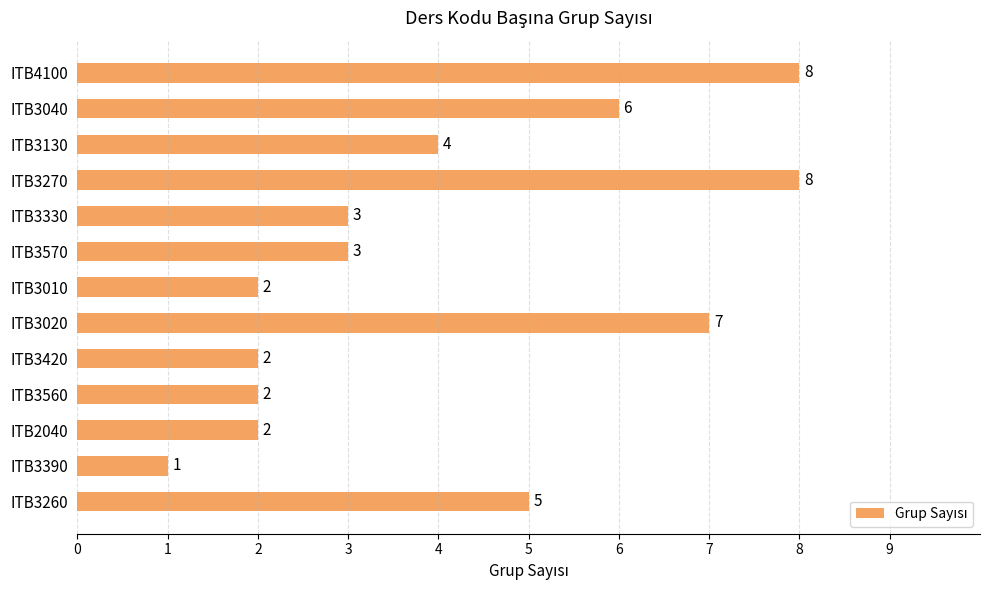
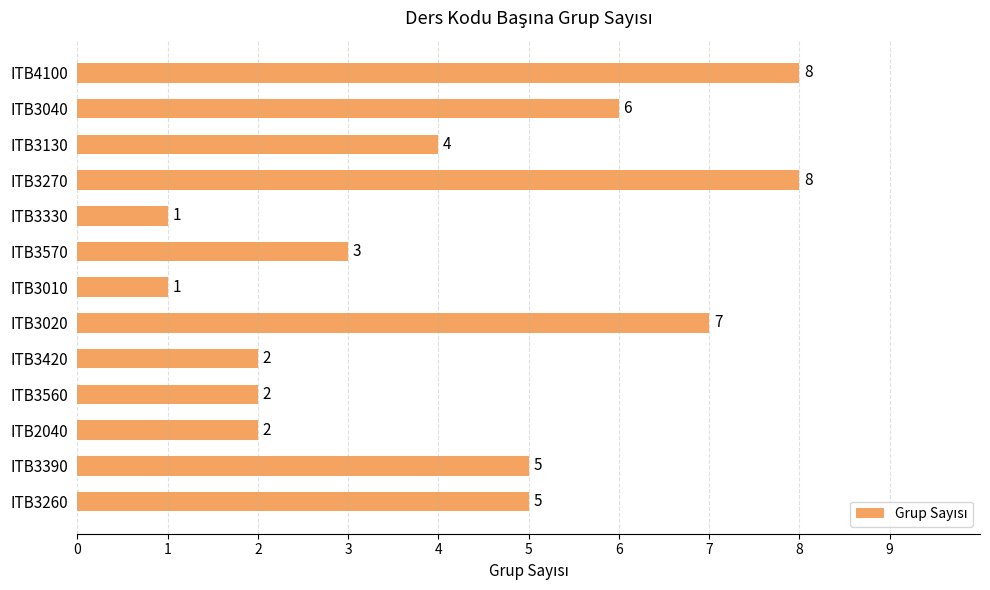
ITB3330: 3 -> 1
ITB3010: 2 -> 1
ITB3390: 1 -> 5
